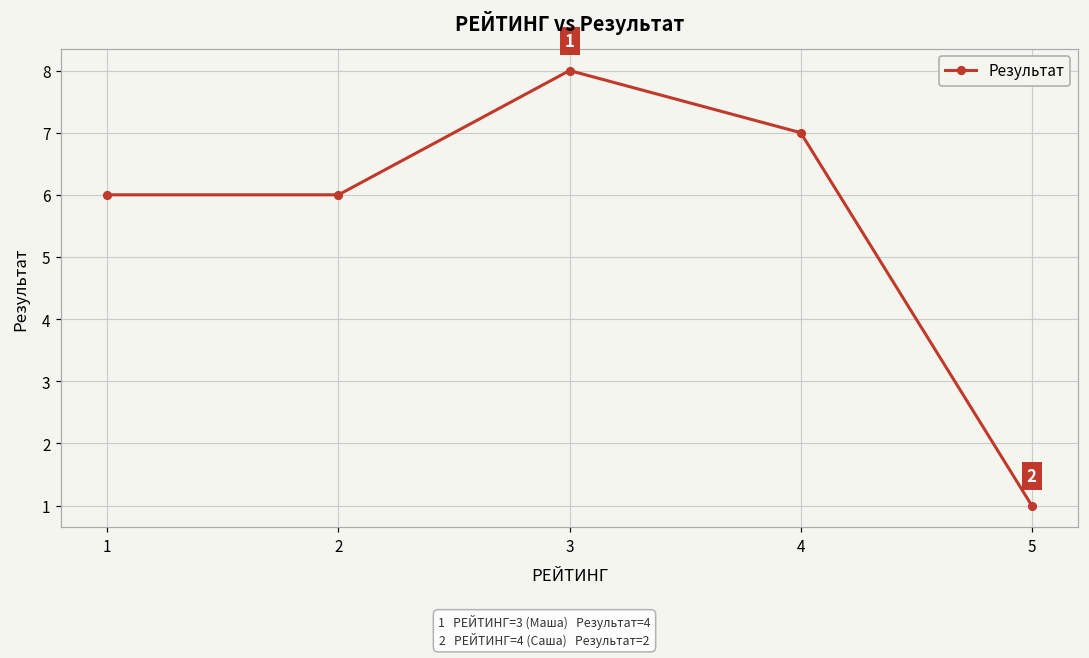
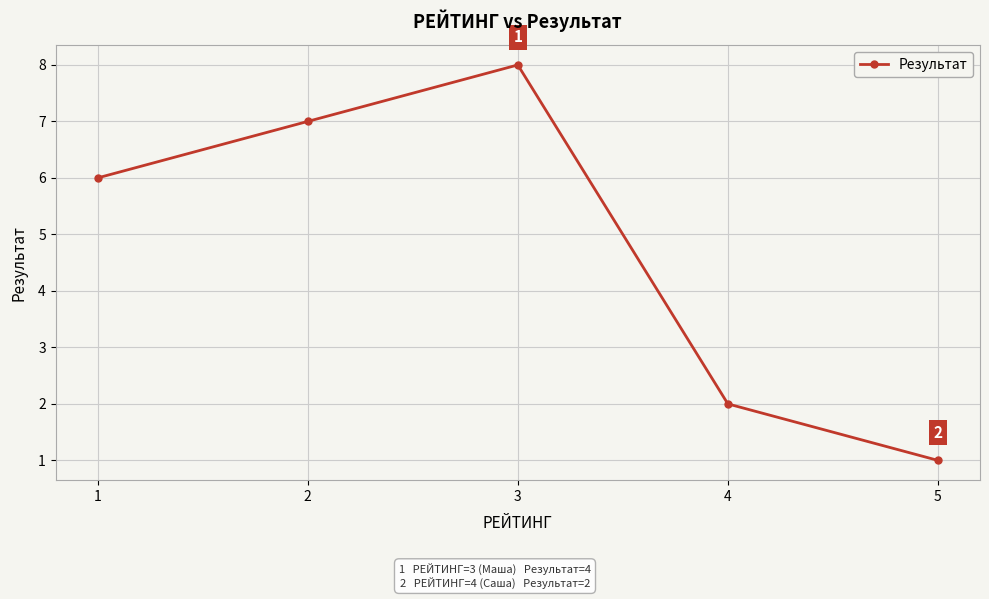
2: 6 -> 7
4: 7 -> 2
